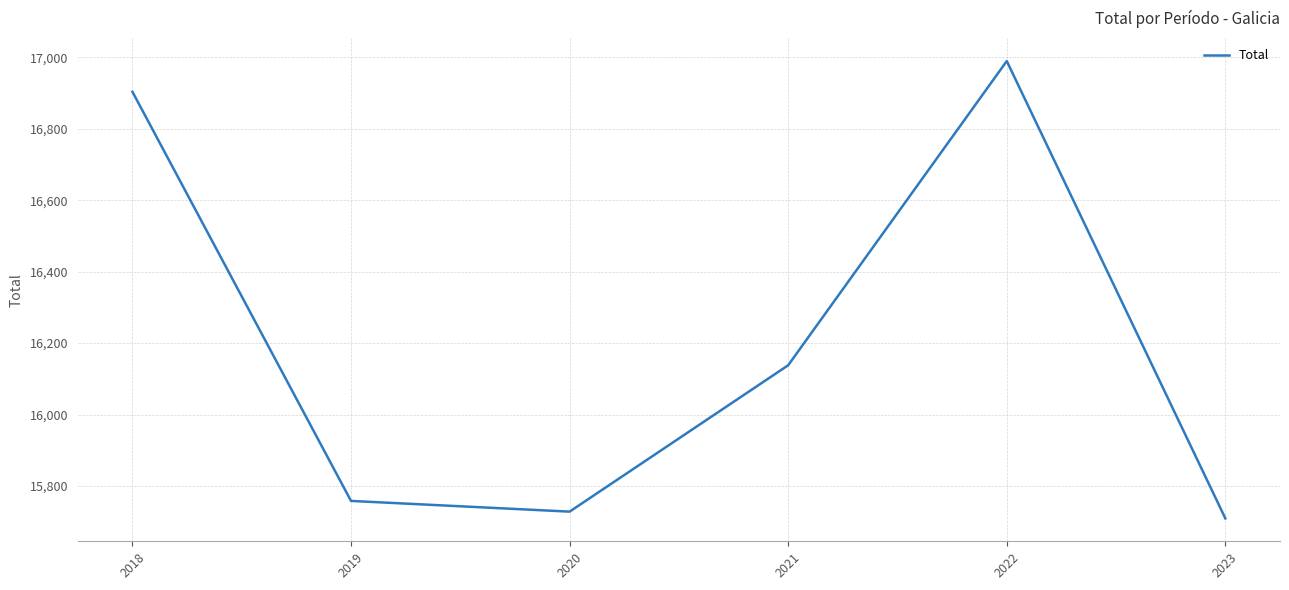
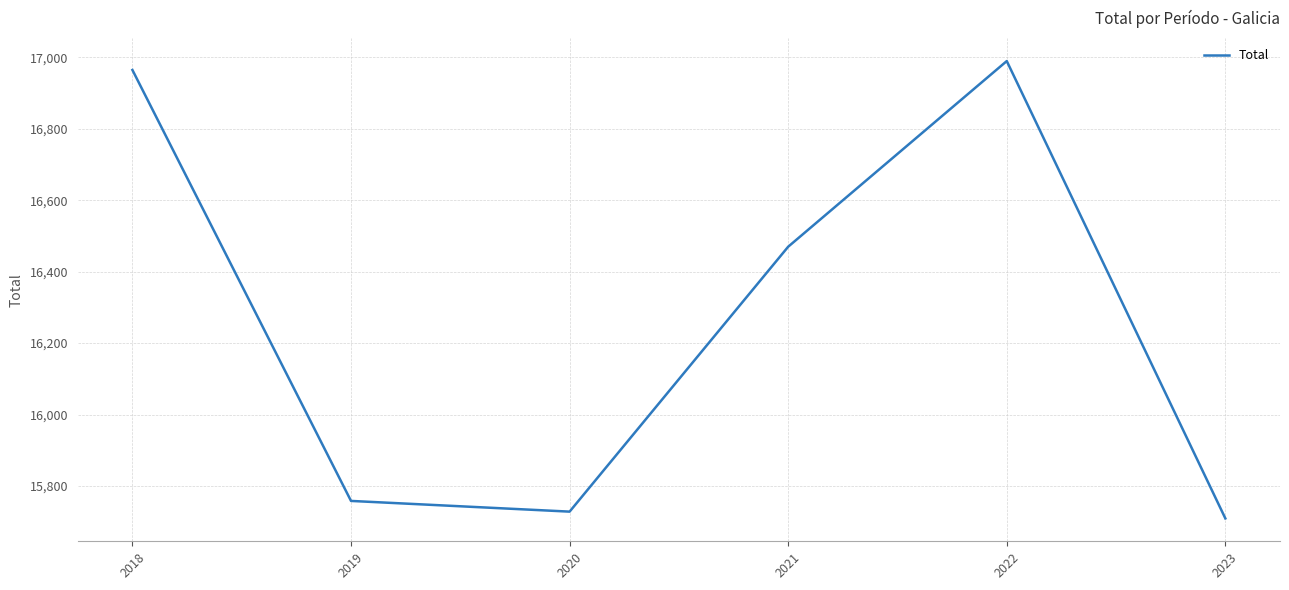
2018: 16,900 -> 16,970
2021: 16,140 -> 16,470
